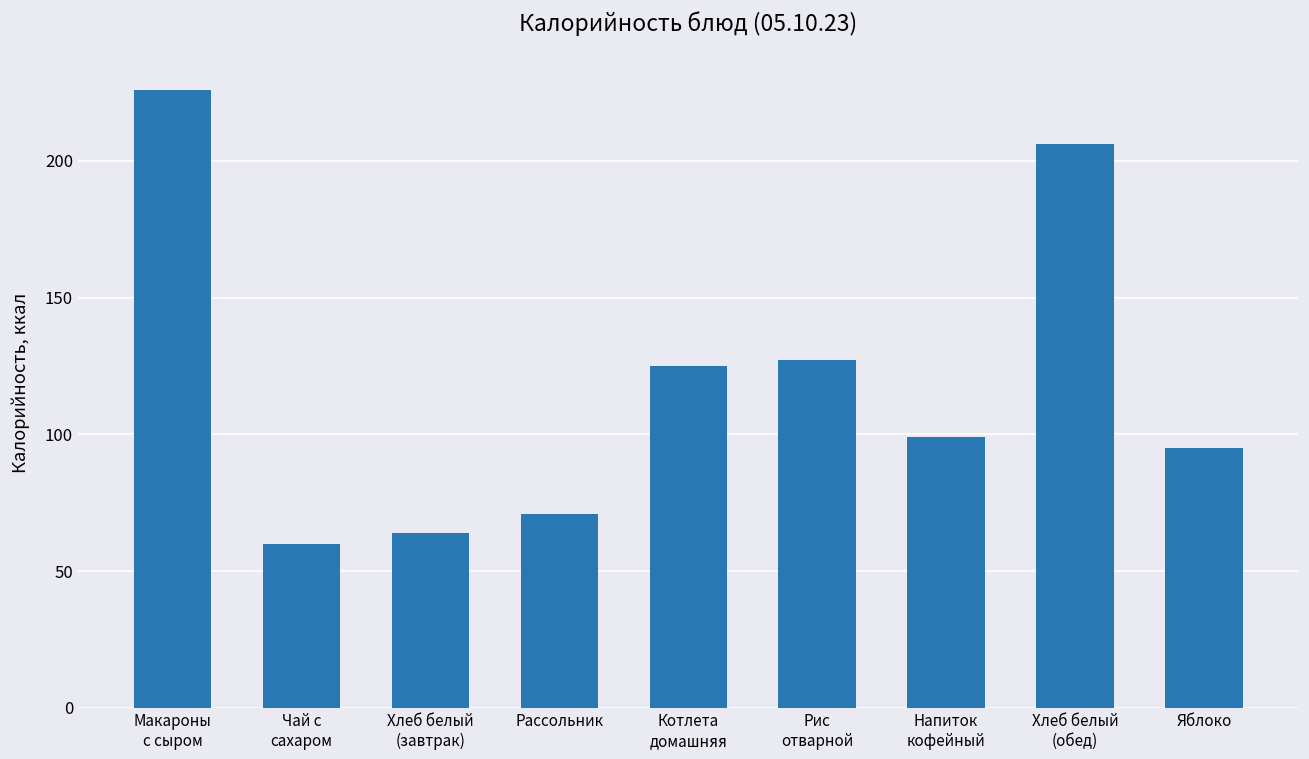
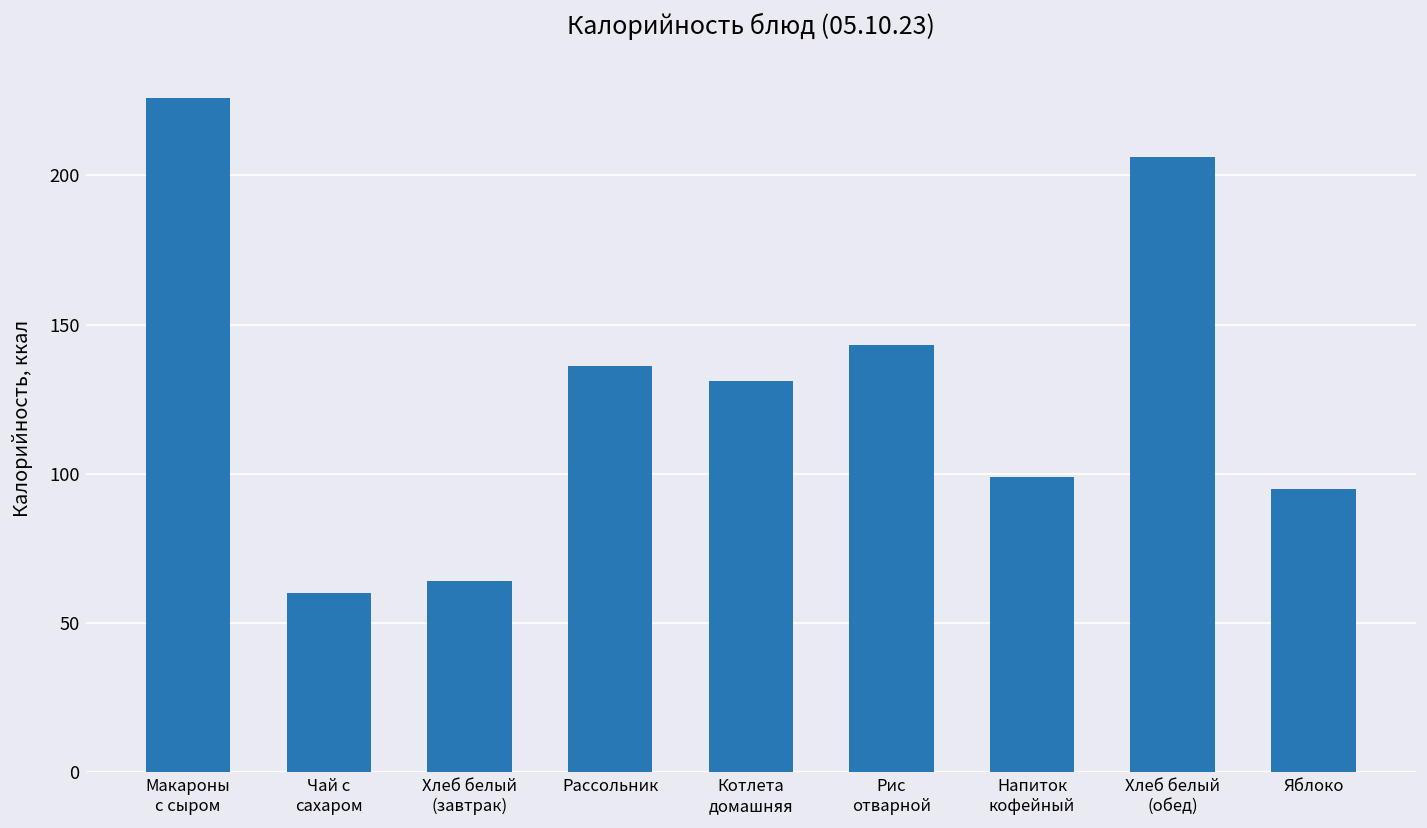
Рассольник: 71 -> 136
Котлета домашняя: 125 -> 131
Рис отварной: 127 -> 143
